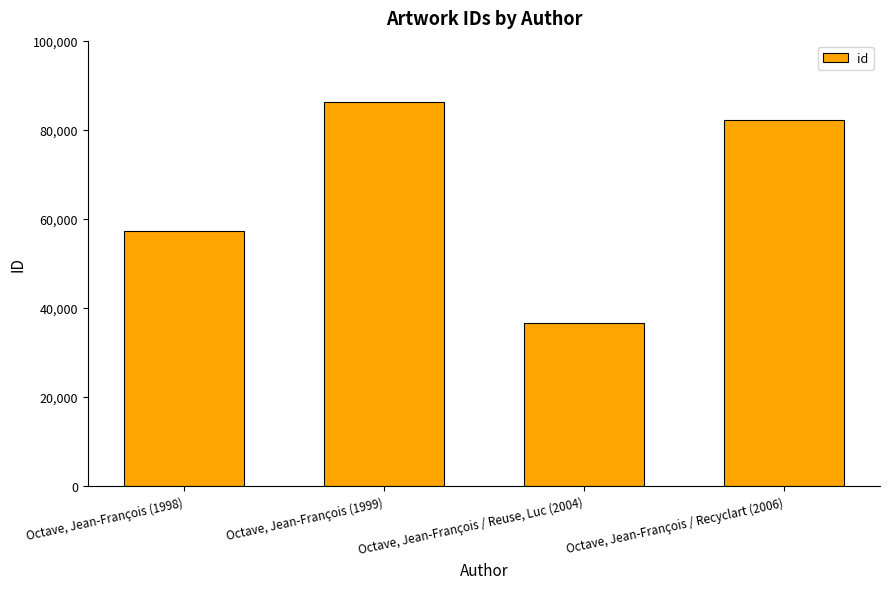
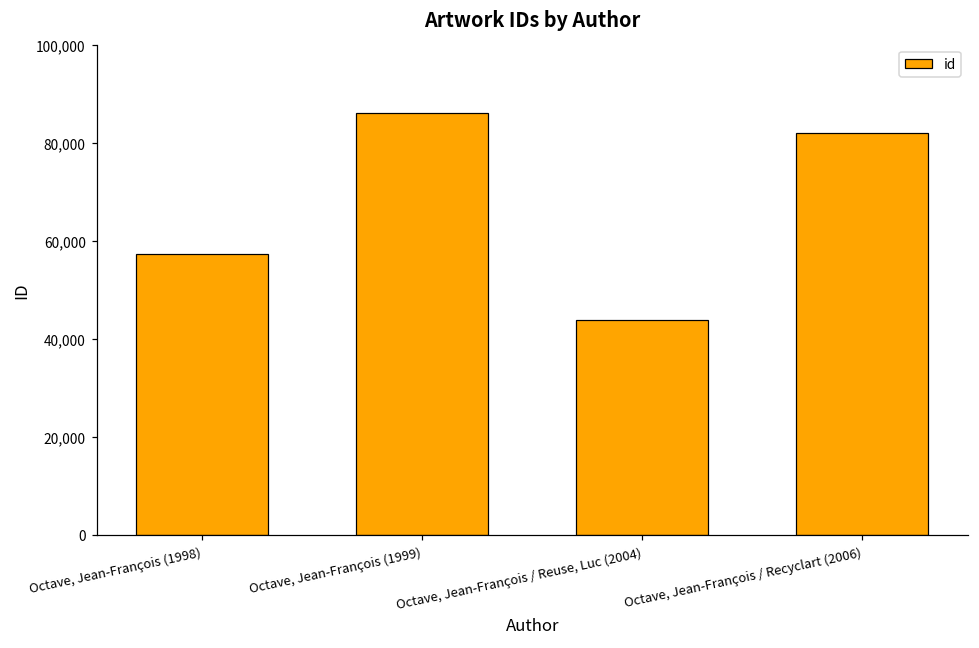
Octave, Jean-François / Reuse, Luc (2004): 37,000 -> 44,000
